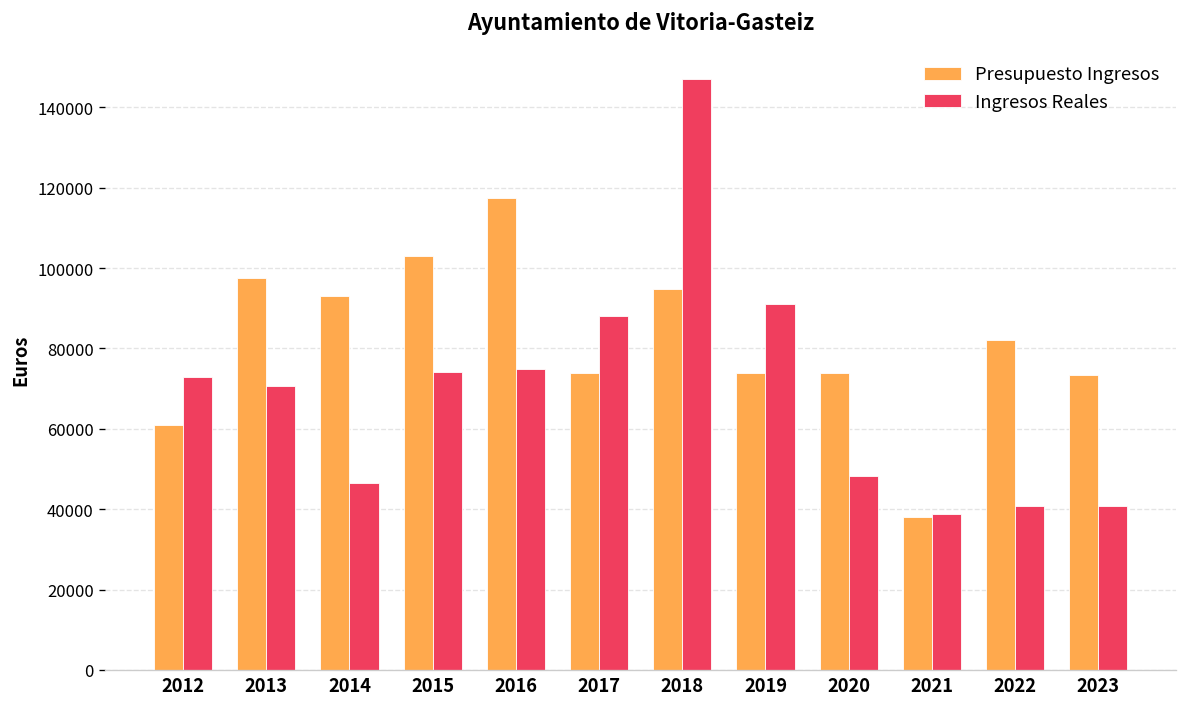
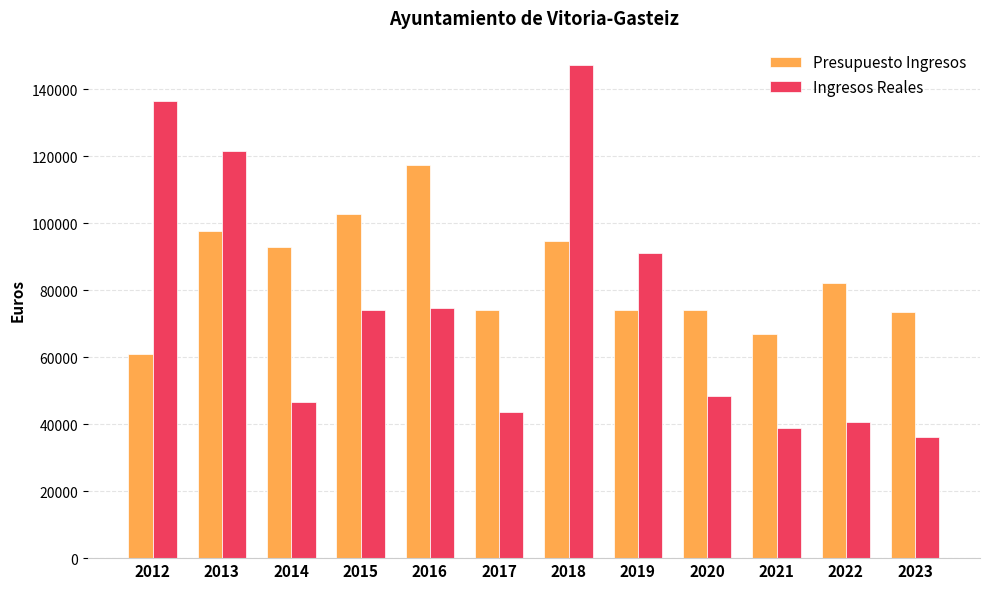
Ingresos Reales, 2012: 73000 -> 136000
Ingresos Reales, 2013: 71000 -> 121000
Ingresos Reales, 2017: 88000 -> 44000
Presupuesto Ingresos, 2021: 38000 -> 67000
Ingresos Reales, 2023: 41000 -> 36000
